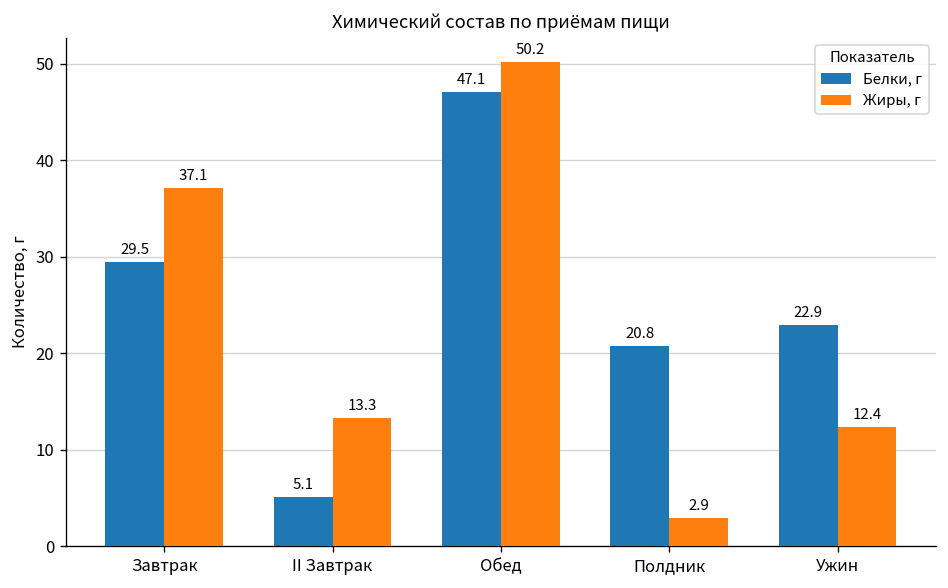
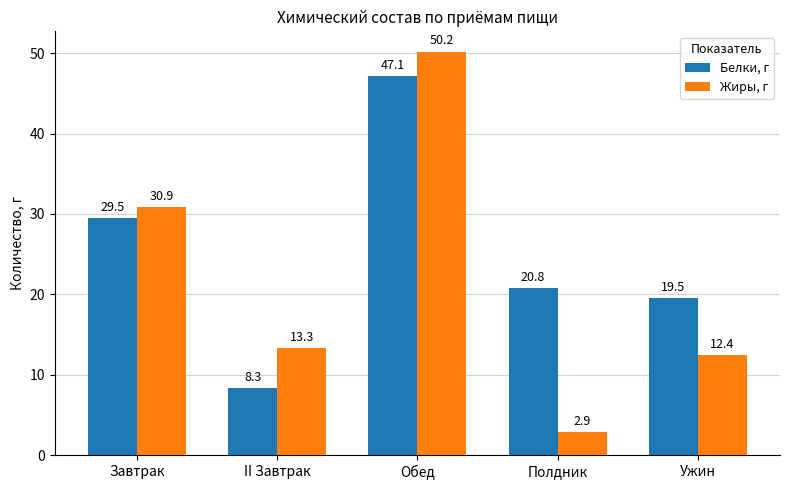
Жиры, г, Завтрак: 37.1 -> 30.9
Белки, г, II Завтрак: 5.1 -> 8.3
Белки, г, Ужин: 22.9 -> 19.5
